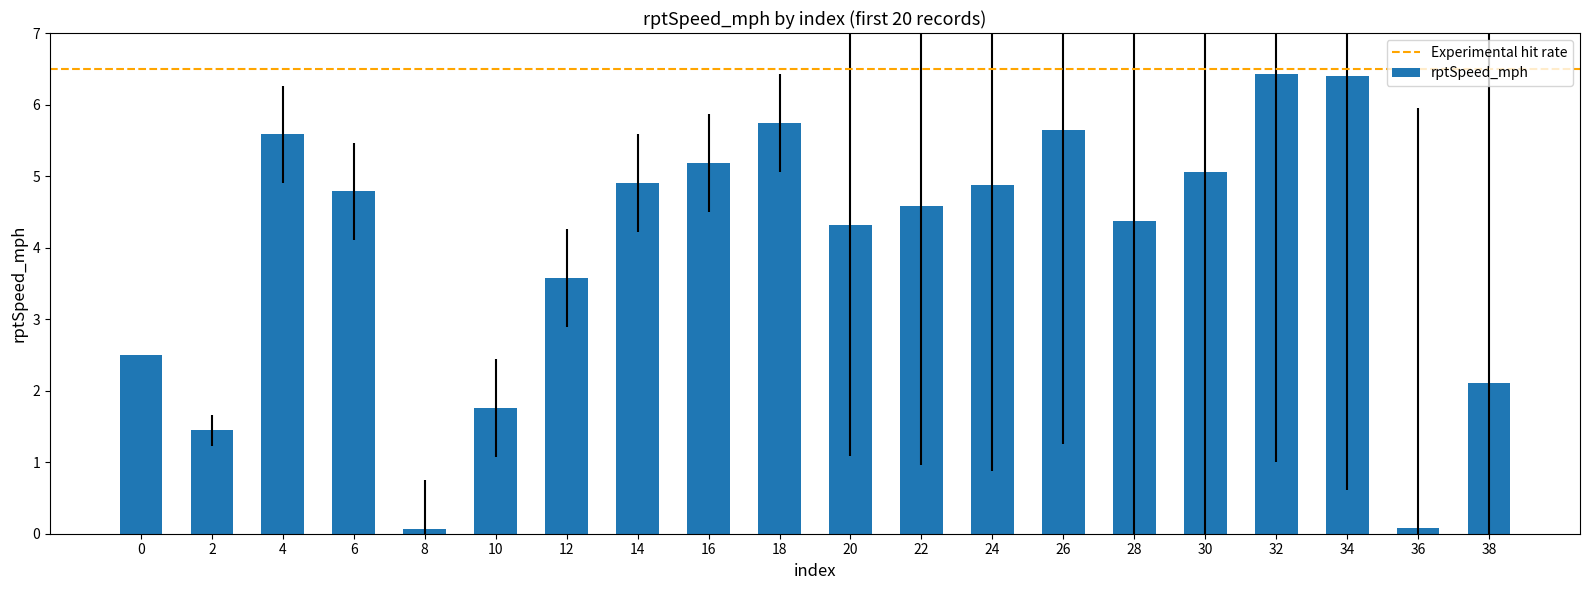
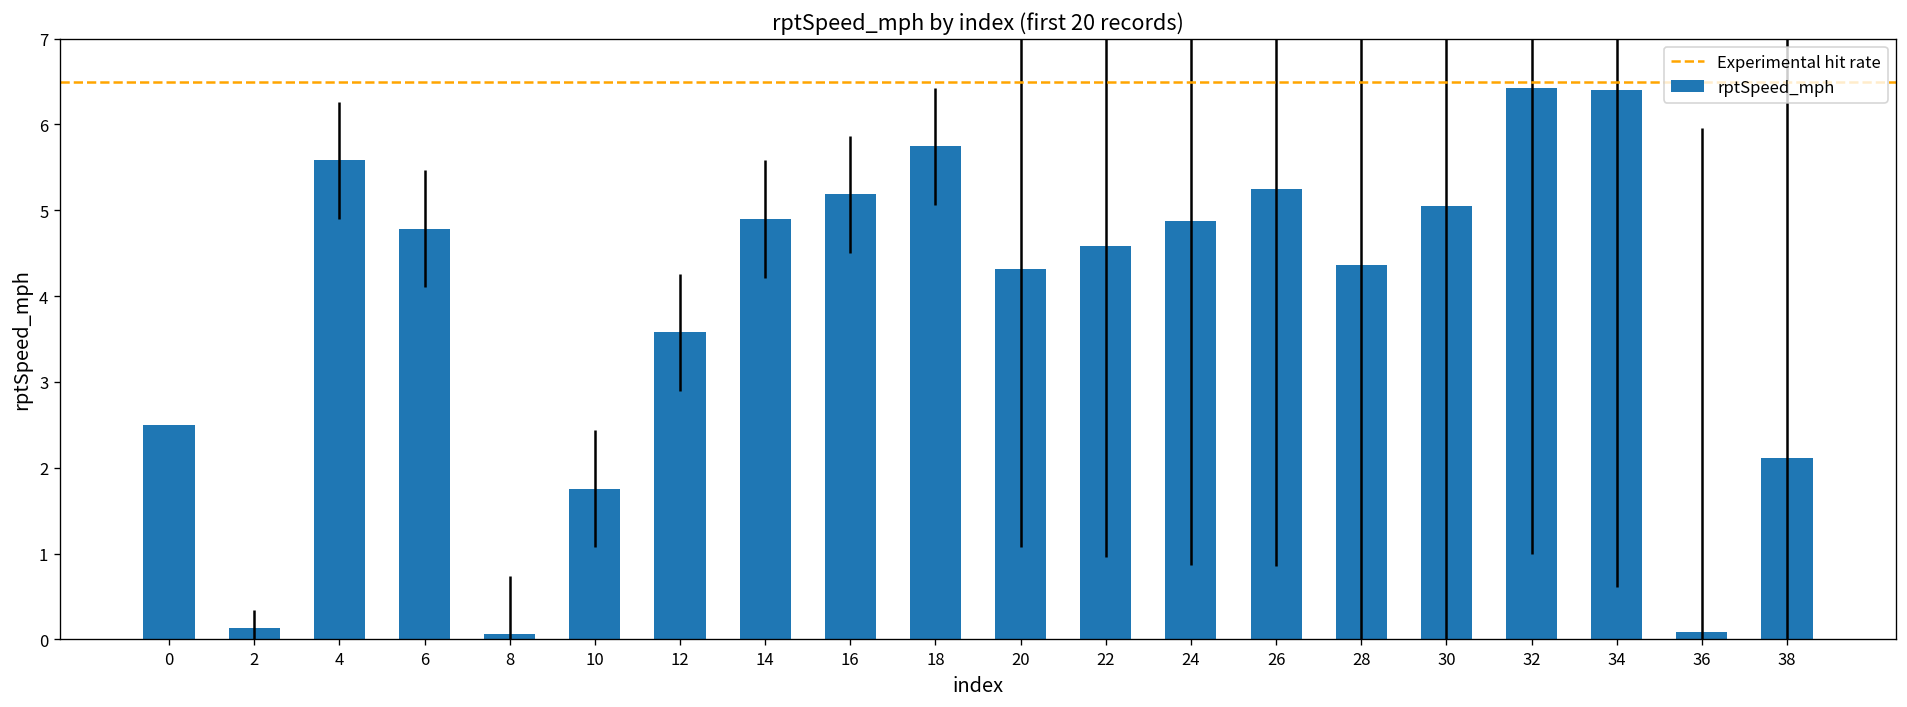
2: 1.4 -> 0.1
26: 5.6 -> 5.2
